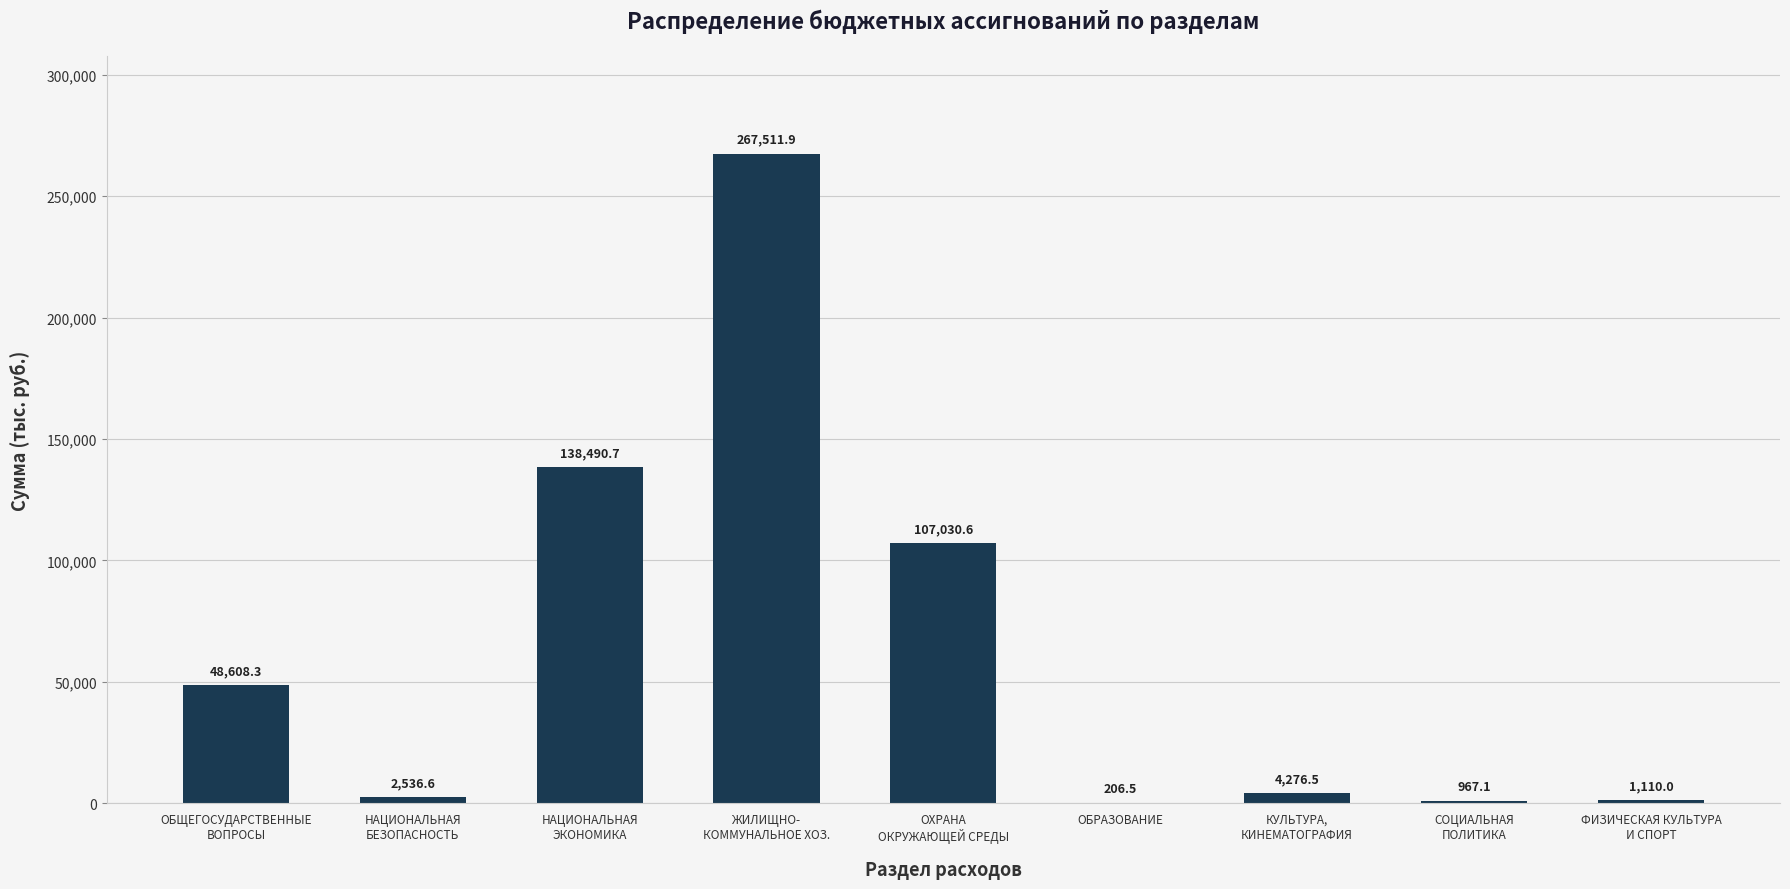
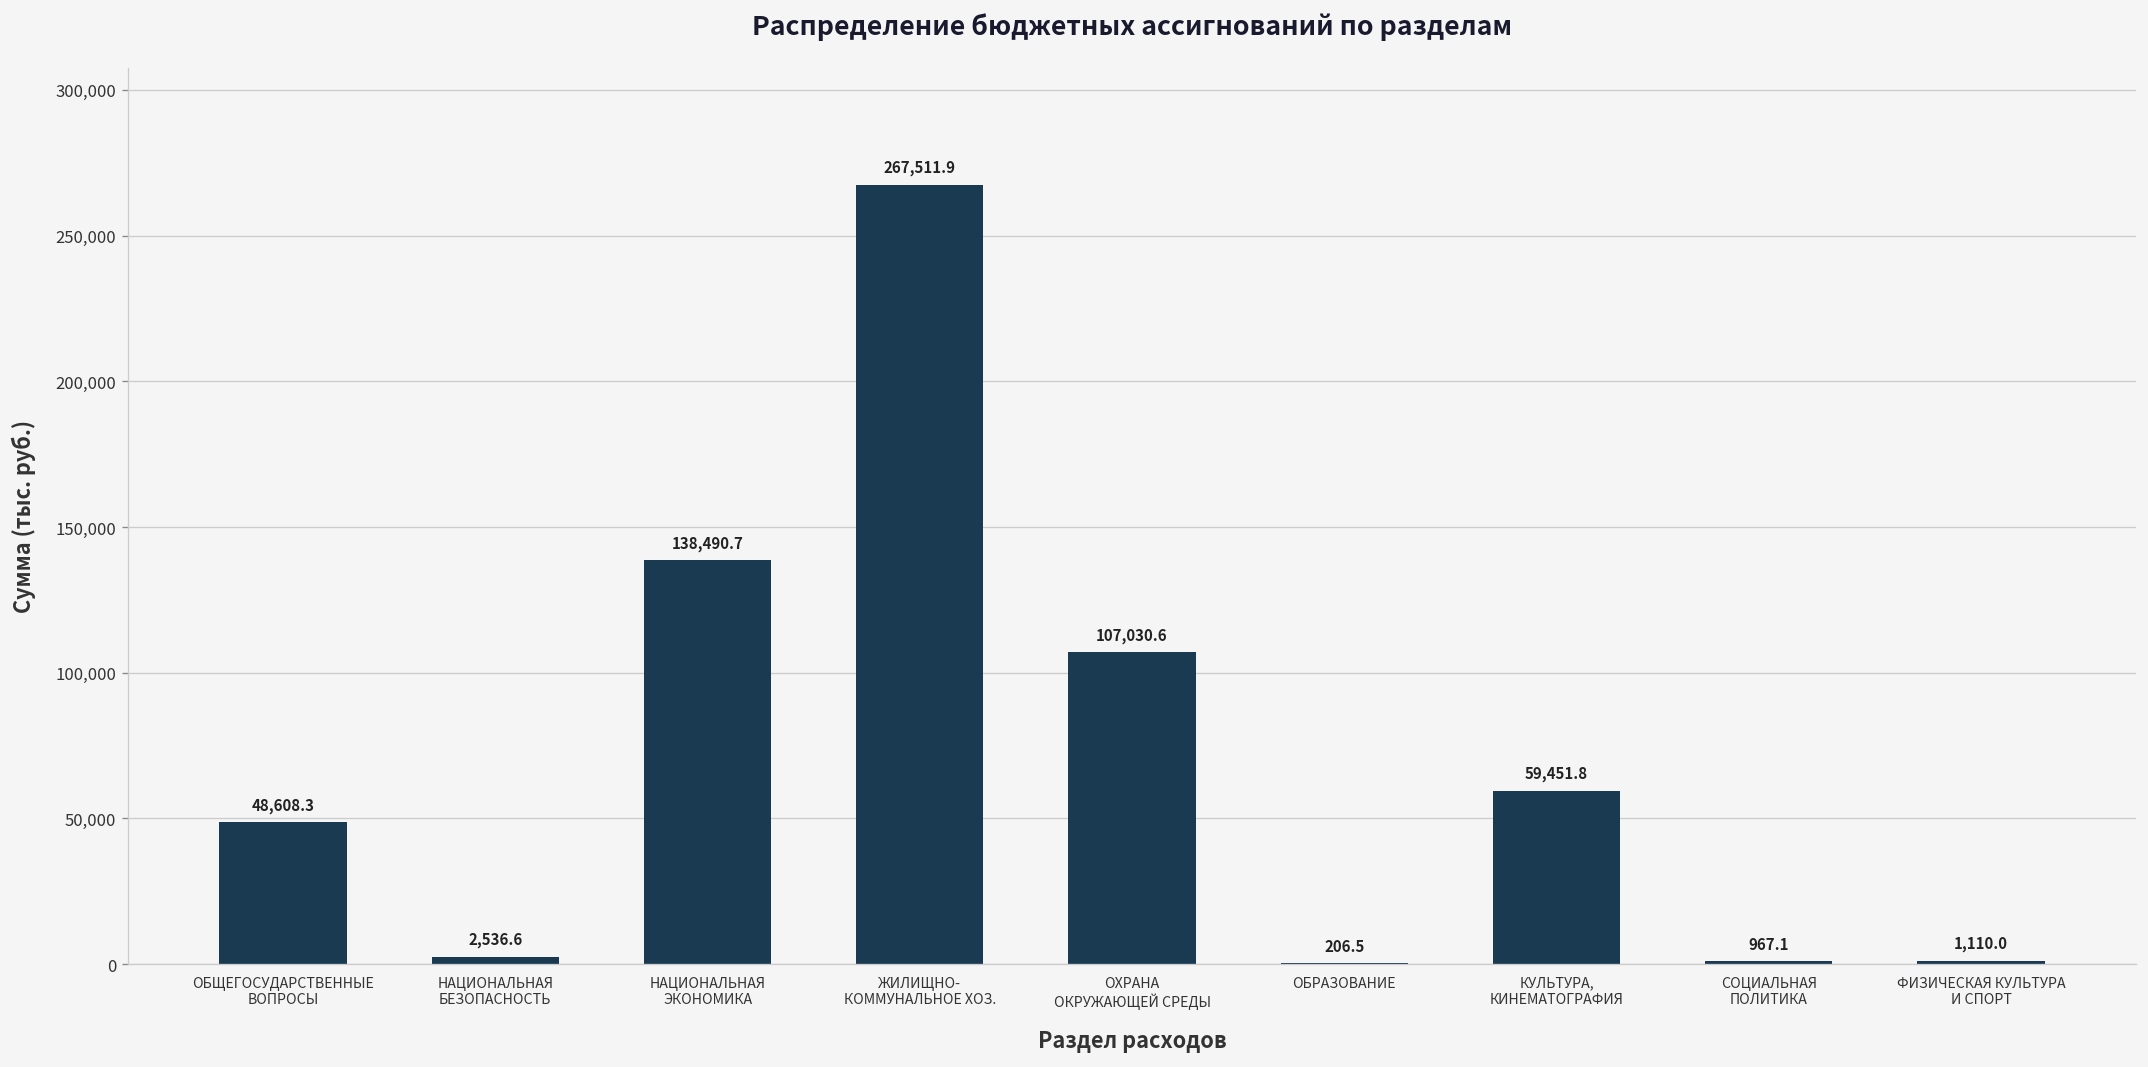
КУЛЬТУРА, КИНЕМАТОГРАФИЯ: 4,276.5 -> 59,451.8
